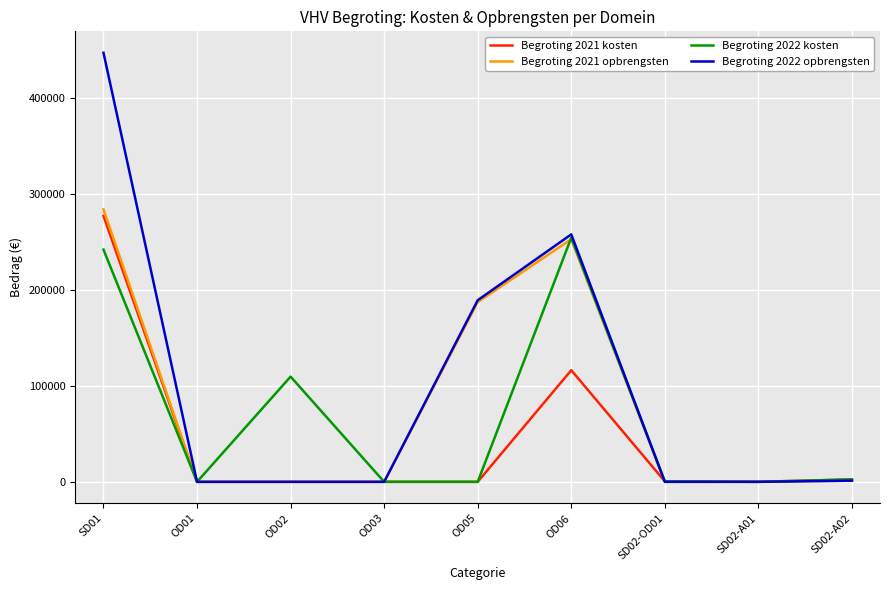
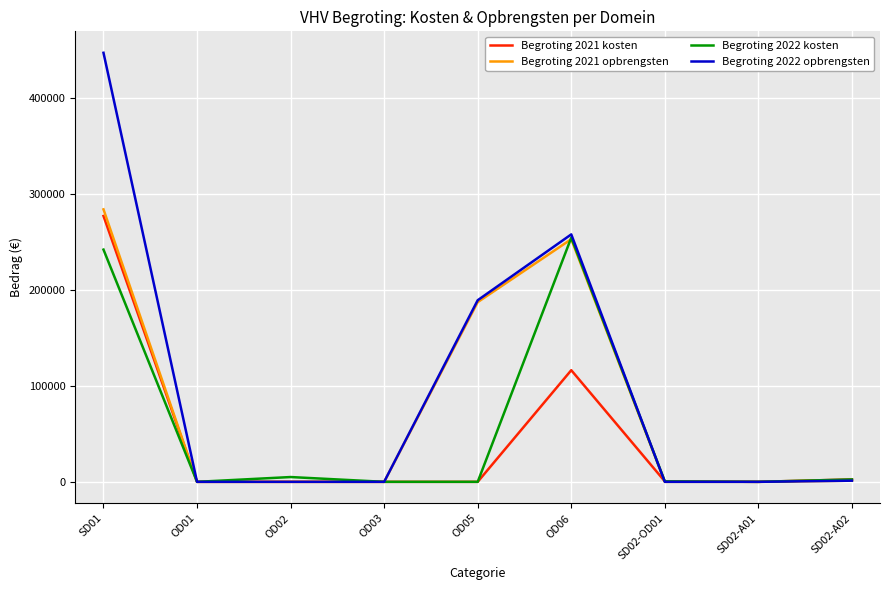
Begroting 2022 kosten, OD02: 110000 -> 10000
